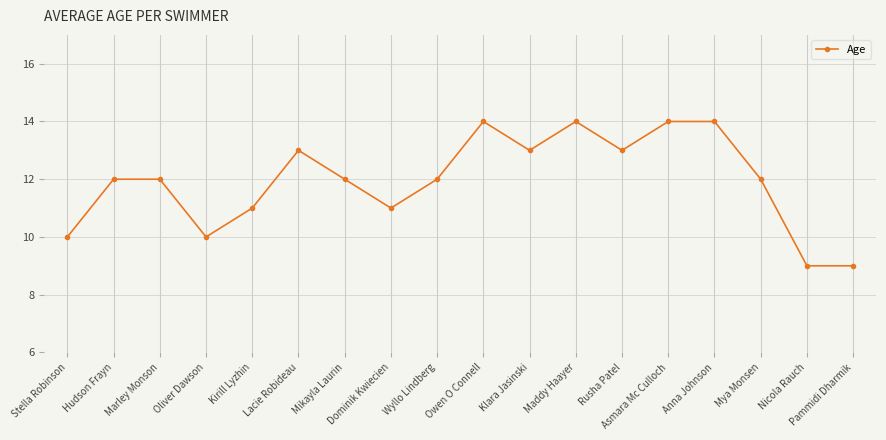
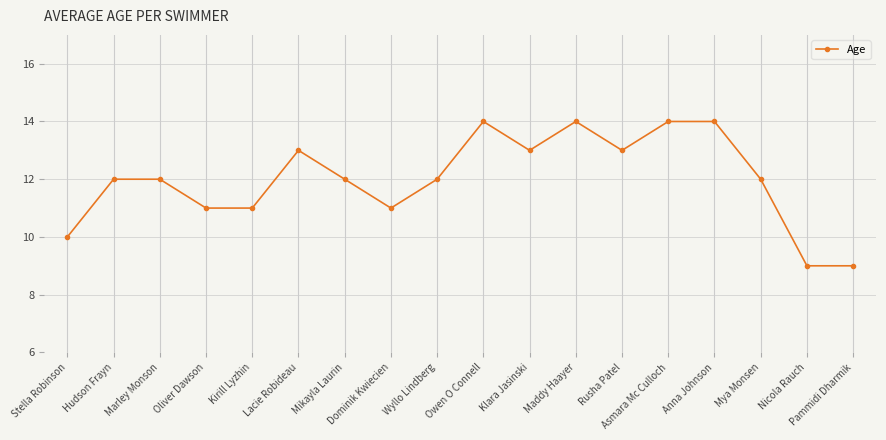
Oliver Dawson: 10 -> 11
